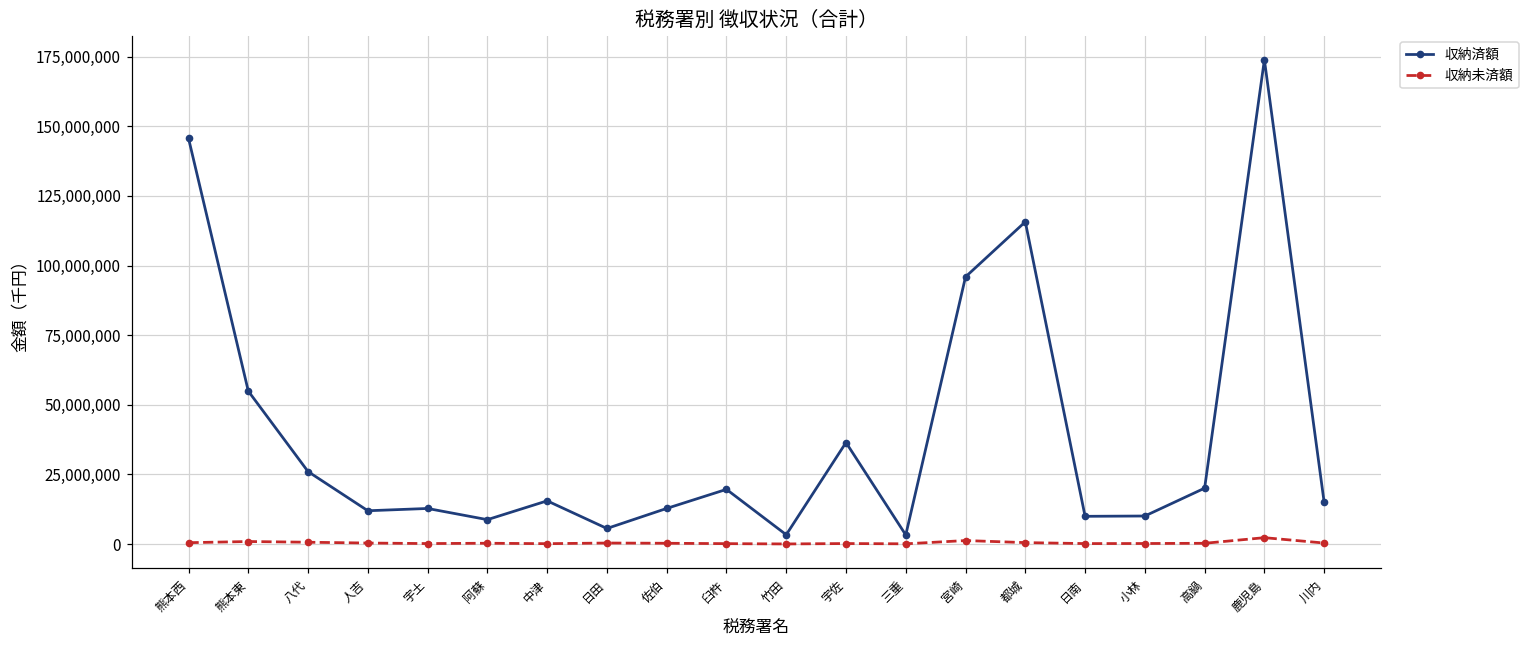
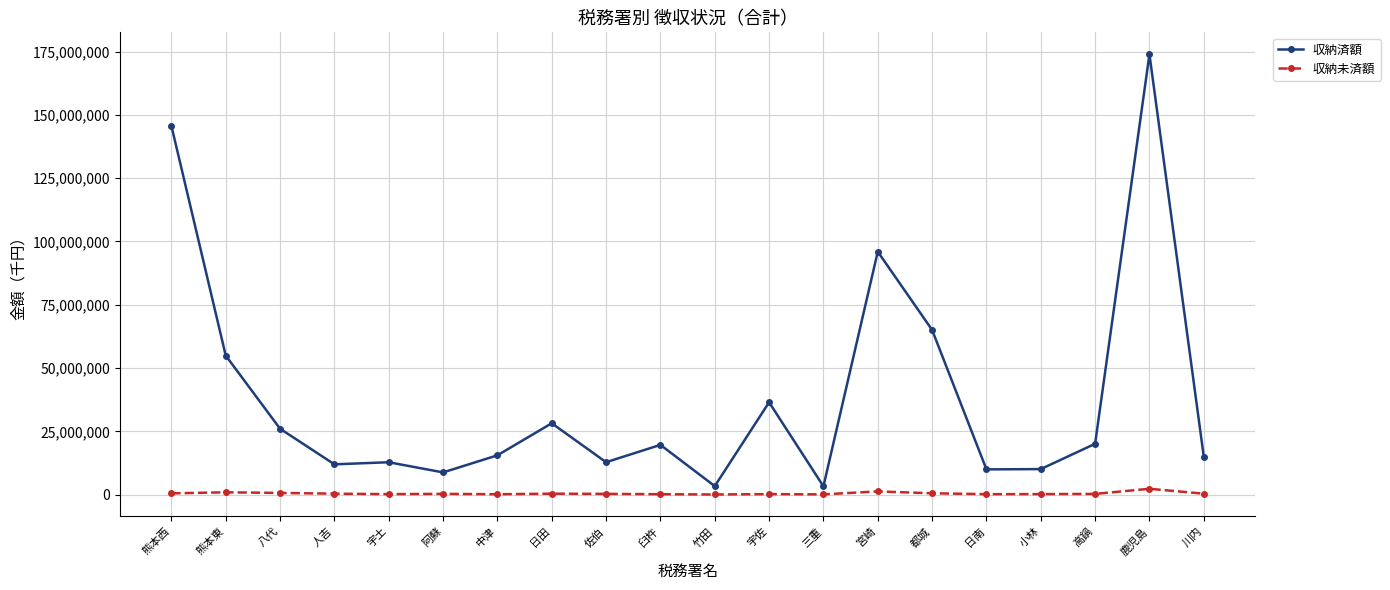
収納済額, 日田: 6,000,000 -> 28,000,000
収納済額, 都城: 116,000,000 -> 65,000,000
